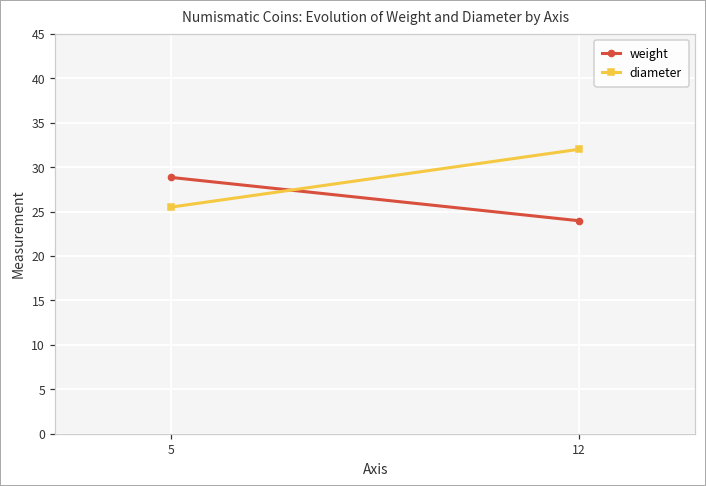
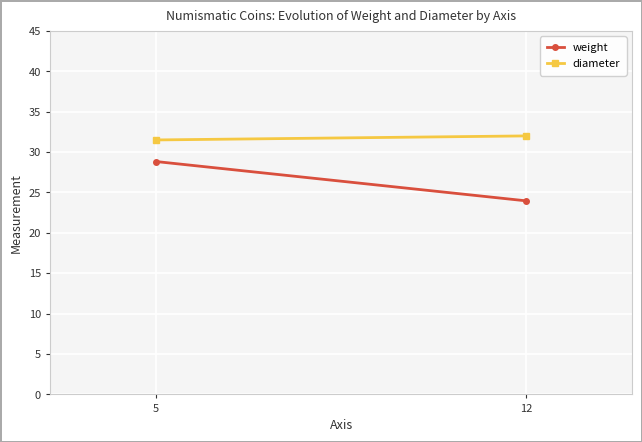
diameter, 5: 26 -> 32
